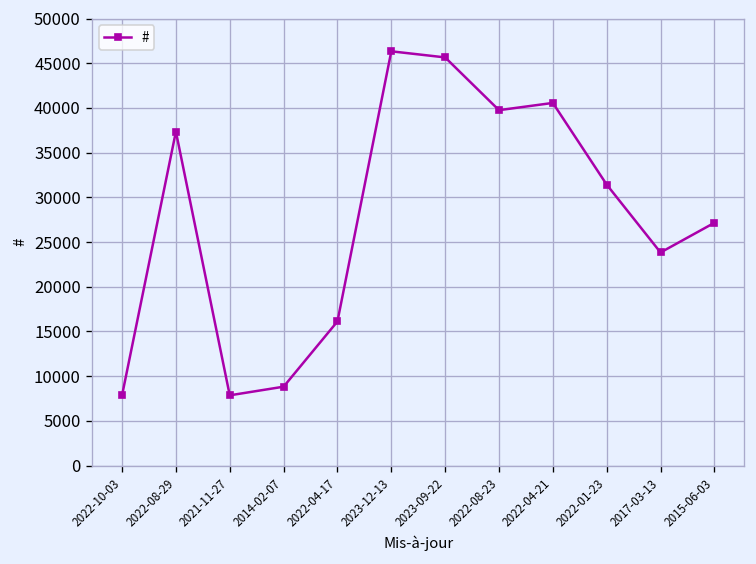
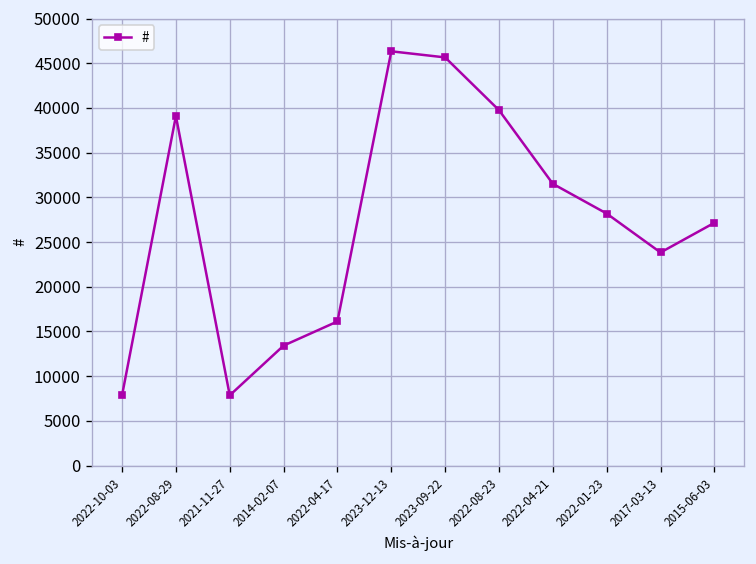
2022-08-29: 37000 -> 39000
2014-02-07: 9000 -> 13000
2022-04-21: 41000 -> 32000
2022-01-23: 31000 -> 28000
